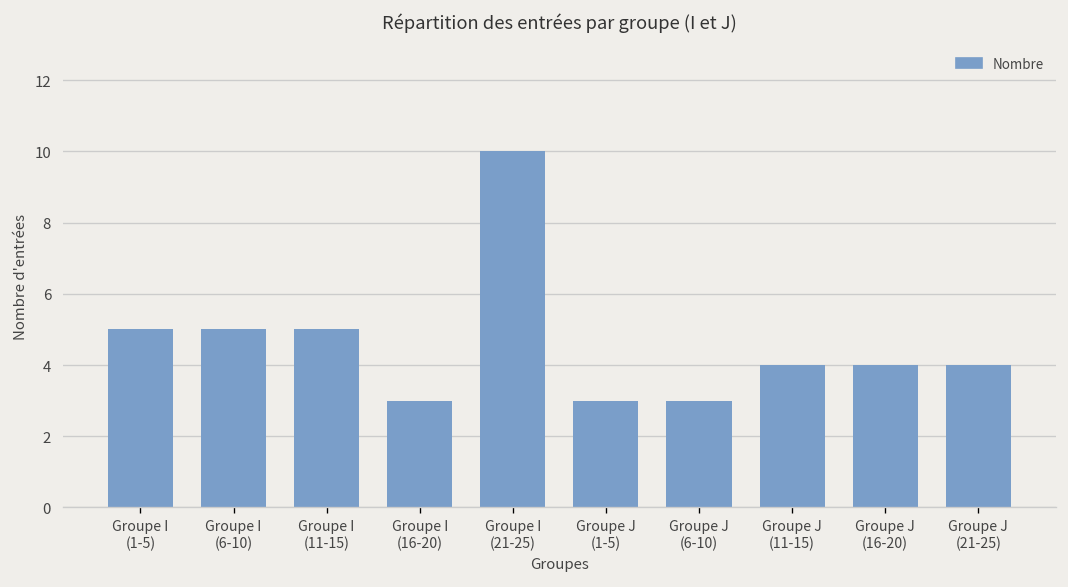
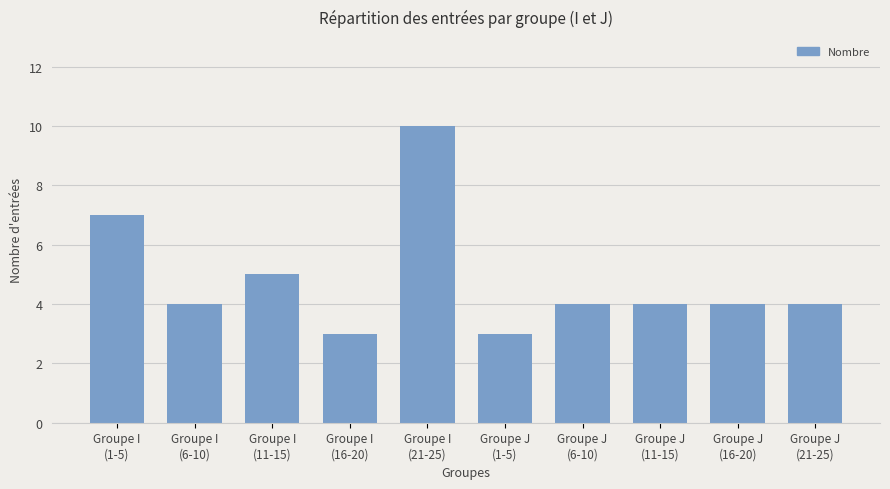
Groupe I (1-5): 5 -> 7
Groupe I (6-10): 5 -> 4
Groupe J (6-10): 3 -> 4
